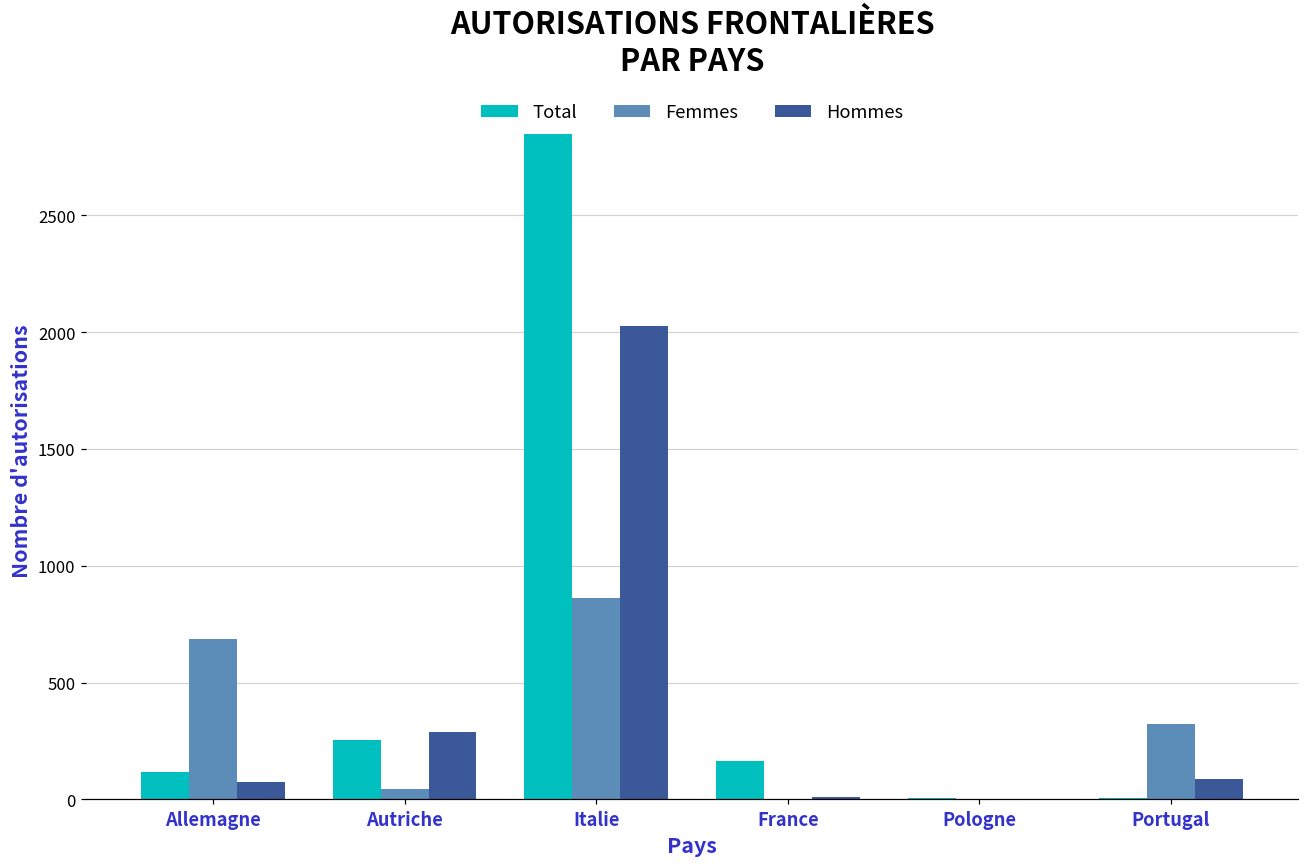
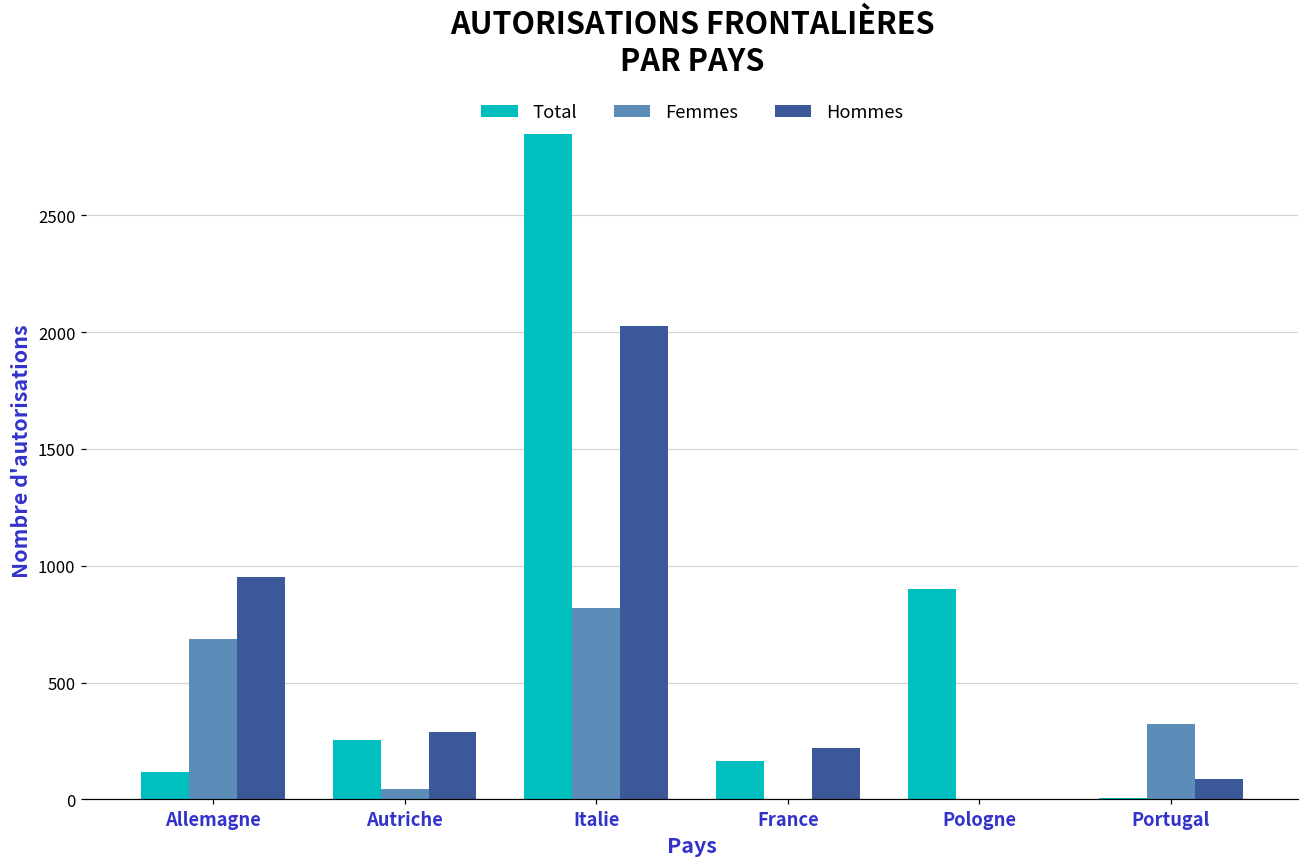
Hommes, Allemagne: 70 -> 950
Femmes, Italie: 860 -> 820
Hommes, France: 10 -> 220
Total, Pologne: 10 -> 900
